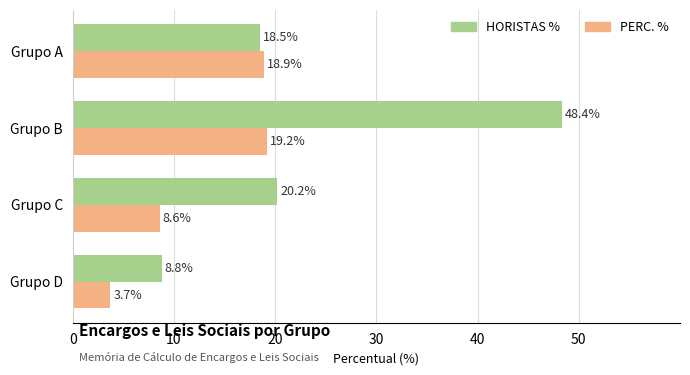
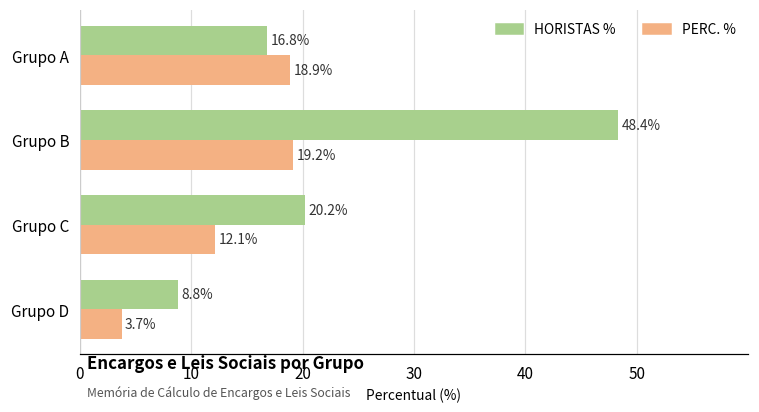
HORISTAS %, Grupo A: 18.5% -> 16.8%
PERC. %, Grupo C: 8.6% -> 12.1%
